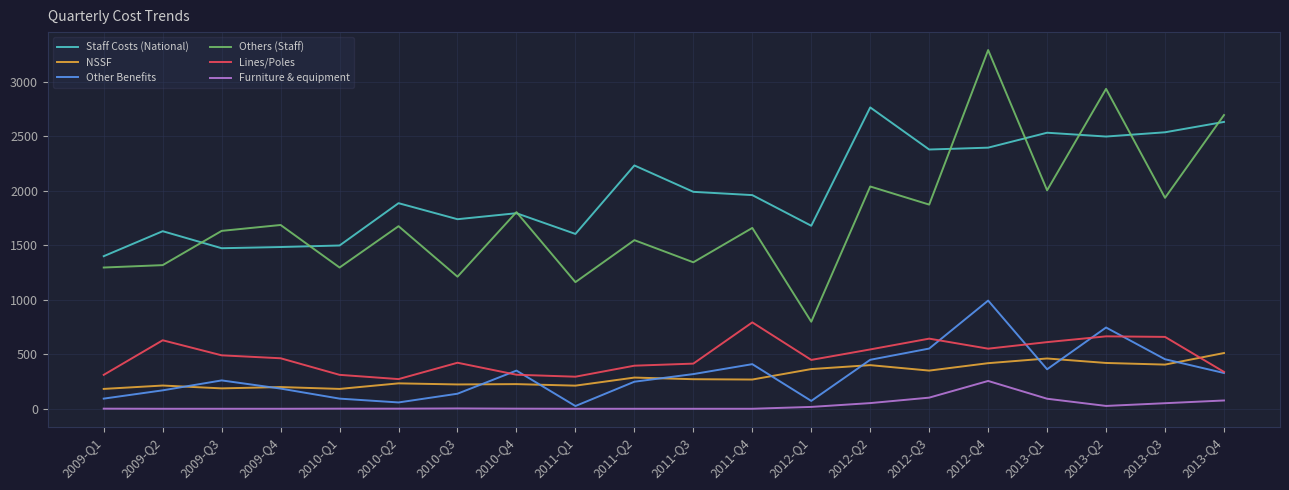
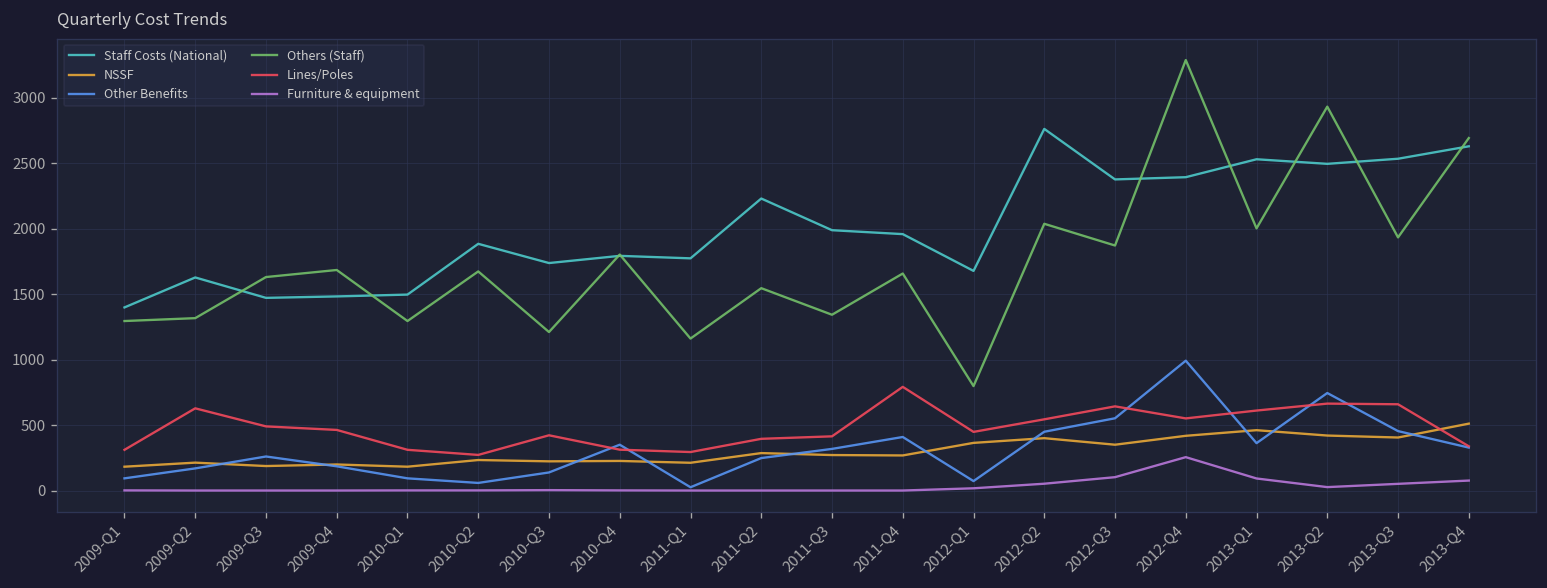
Staff Costs (National), 2011-Q1: 1600 -> 1770
